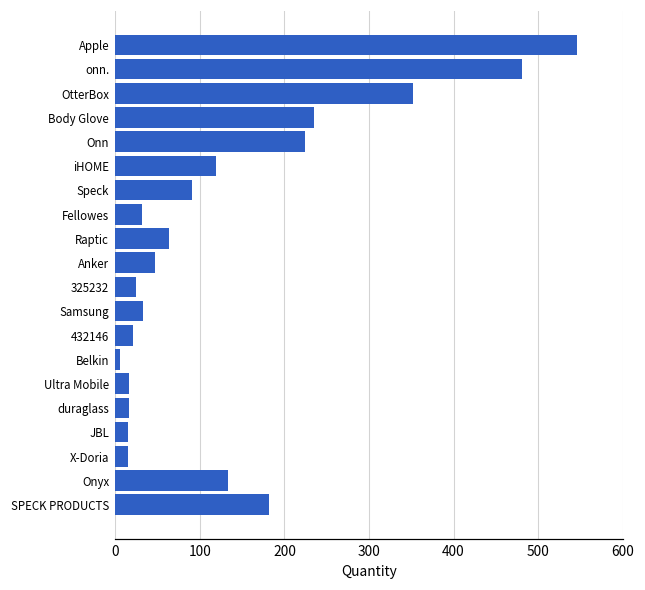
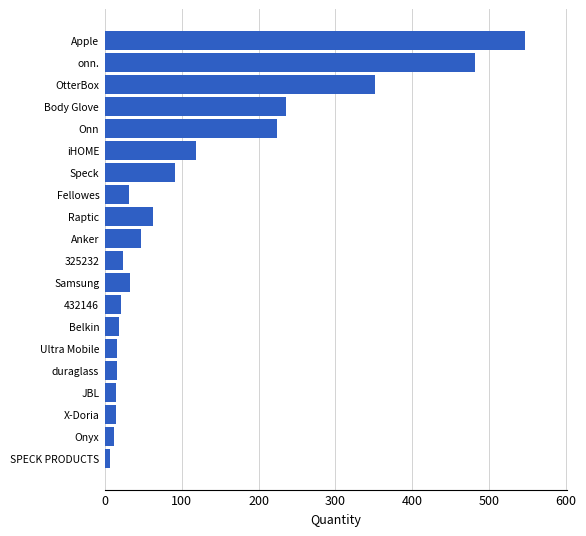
Belkin: 10 -> 20
Onyx: 130 -> 10
SPECK PRODUCTS: 180 -> 10
